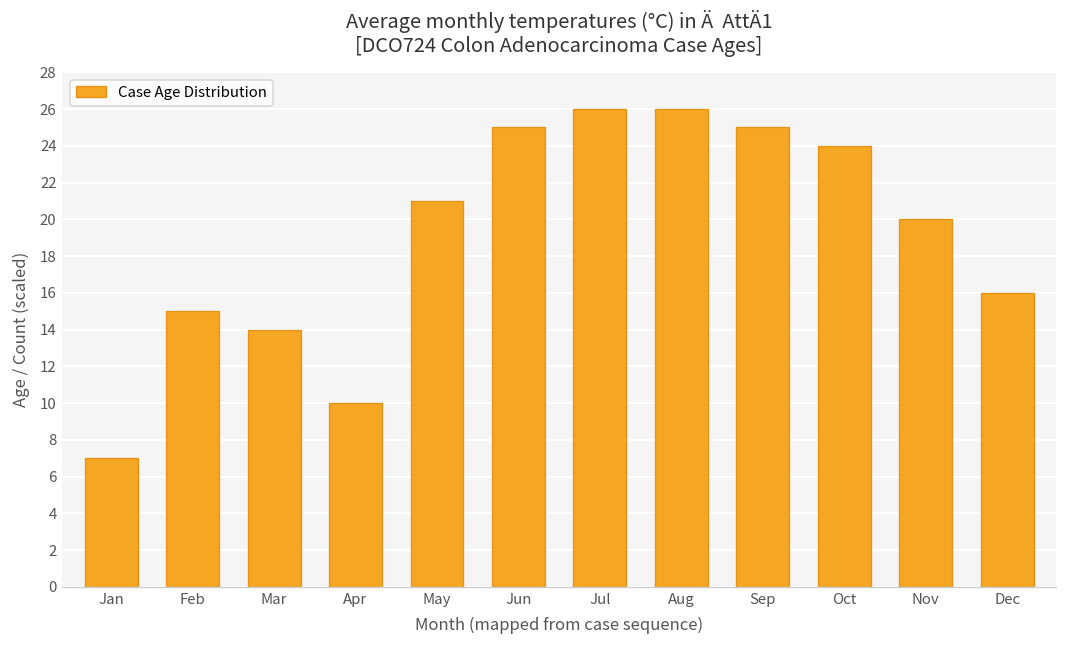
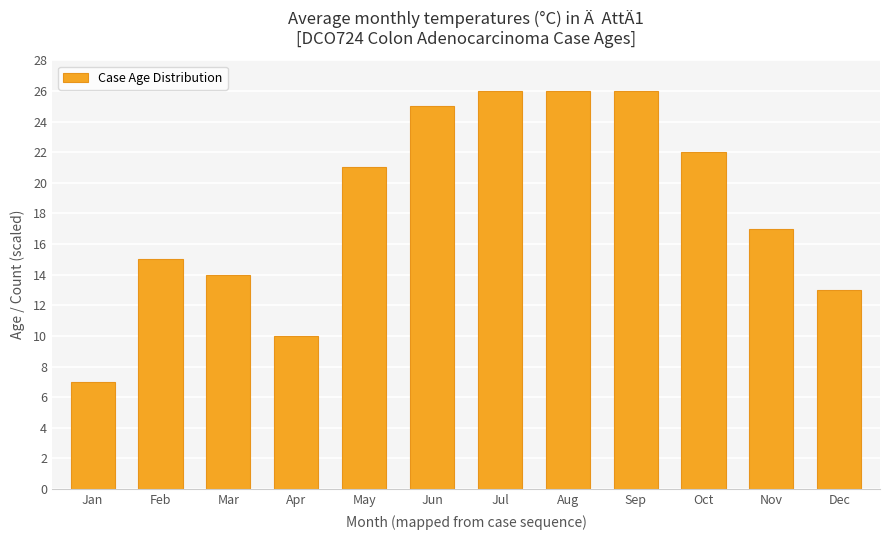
Sep: 25 -> 26
Oct: 24 -> 22
Nov: 20 -> 17
Dec: 16 -> 13
